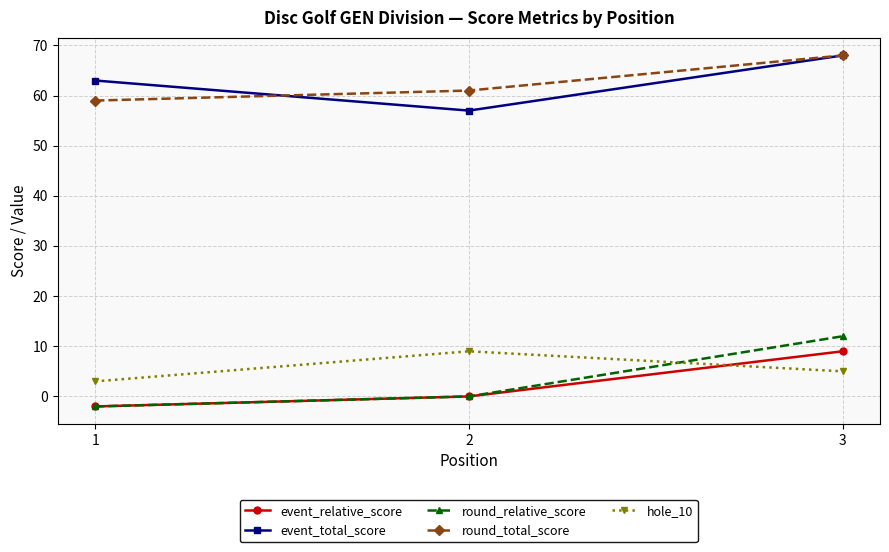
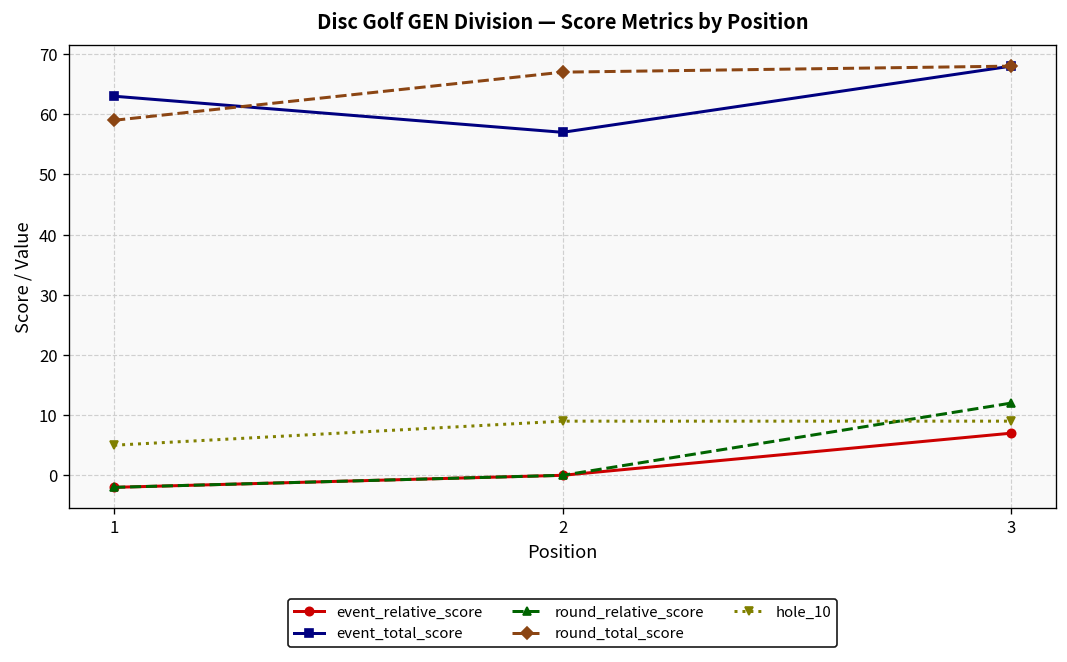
hole_10, 1: 3 -> 5
round_total_score, 2: 61 -> 67
event_relative_score, 3: 9 -> 7
hole_10, 3: 5 -> 9
